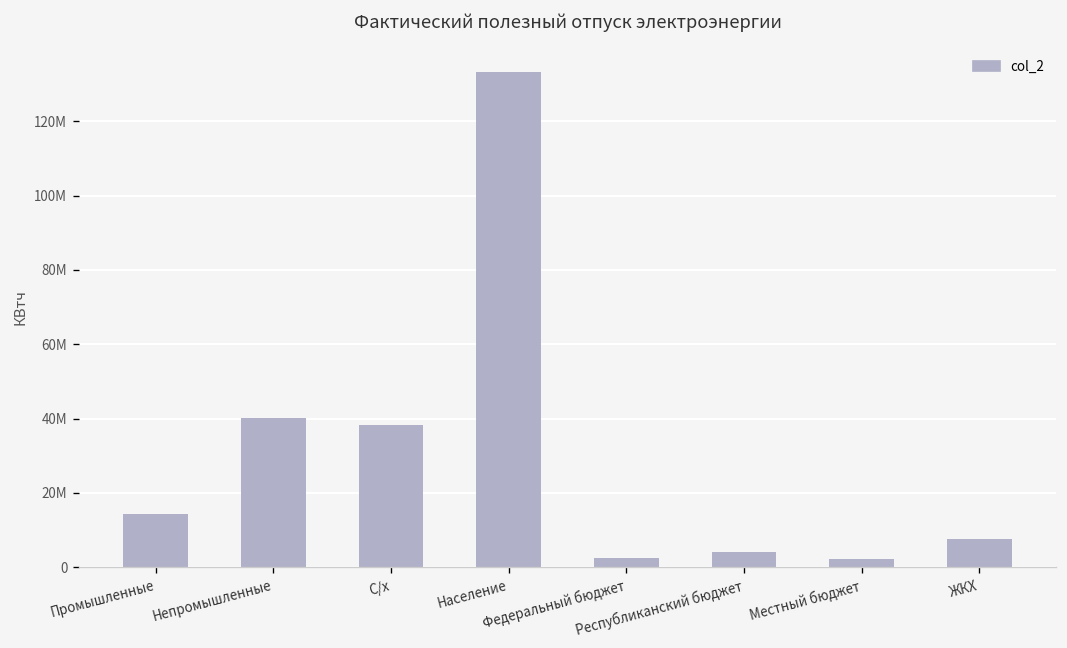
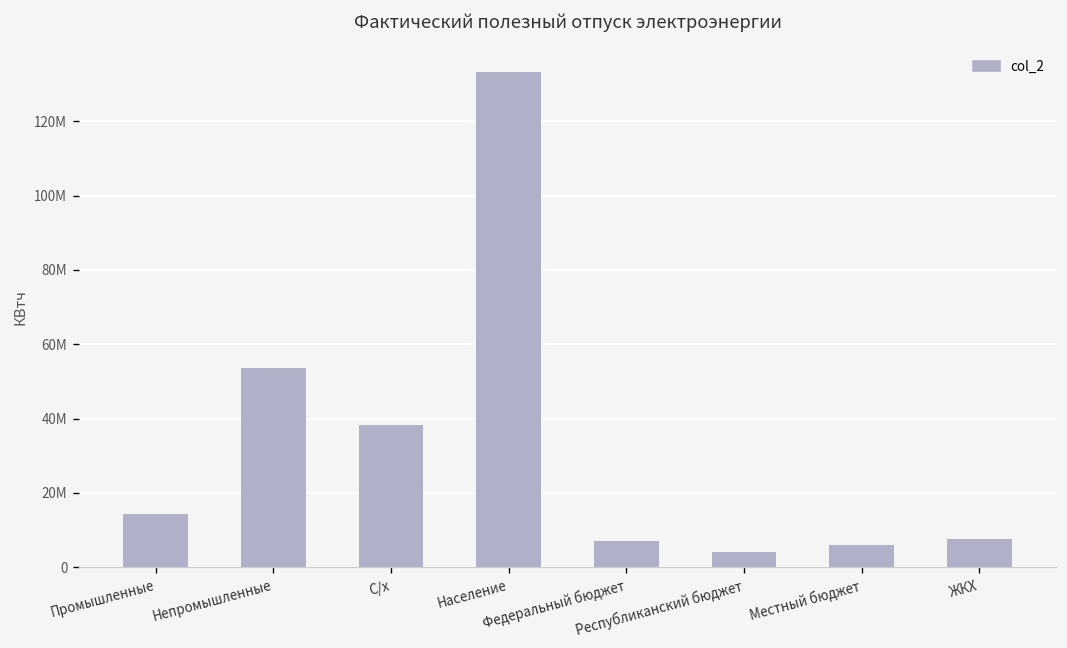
Непромышленные: 40000000 -> 54000000
Федеральный бюджет: 3000000 -> 7000000
Местный бюджет: 2000000 -> 6000000
